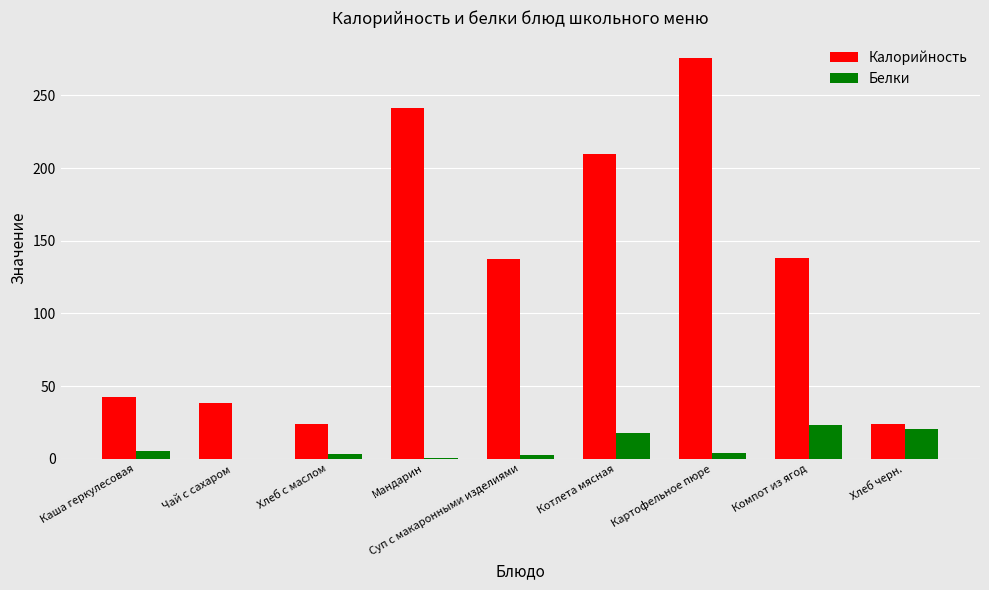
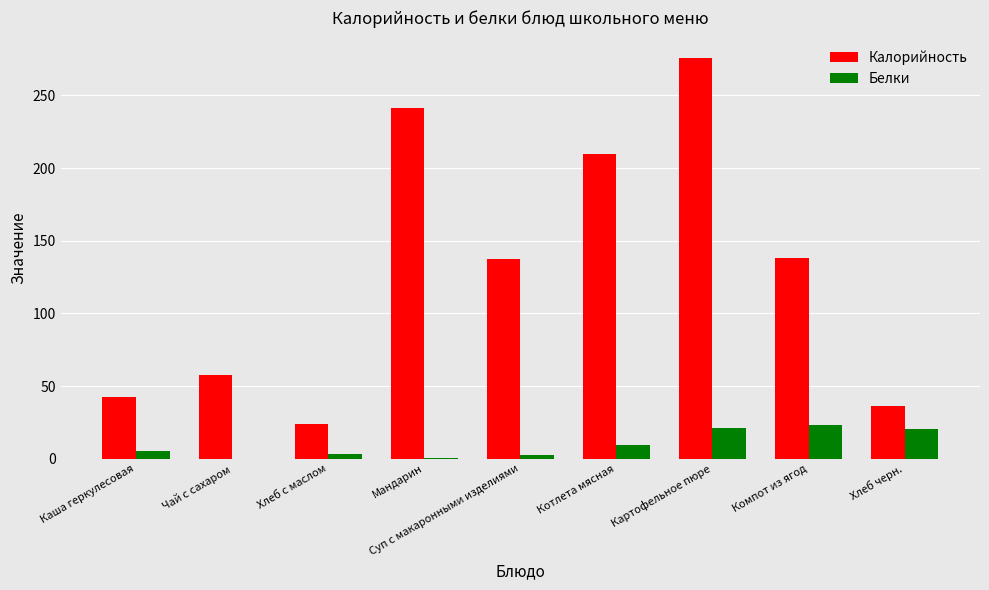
Калорийность, Чай с сахаром: 39 -> 58
Белки, Котлета мясная: 18 -> 10
Белки, Картофельное пюре: 4 -> 21
Калорийность, Хлеб черн.: 24 -> 36
